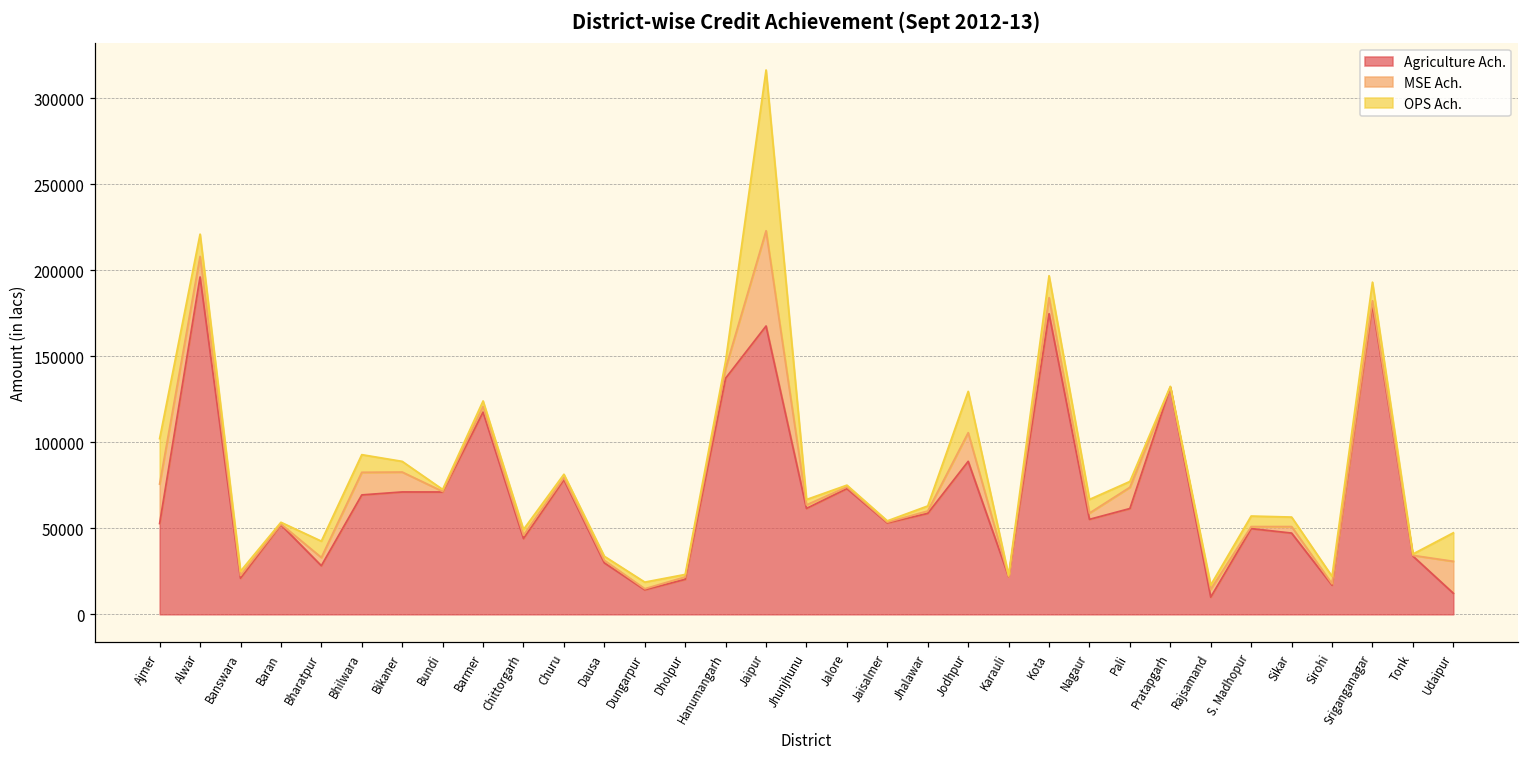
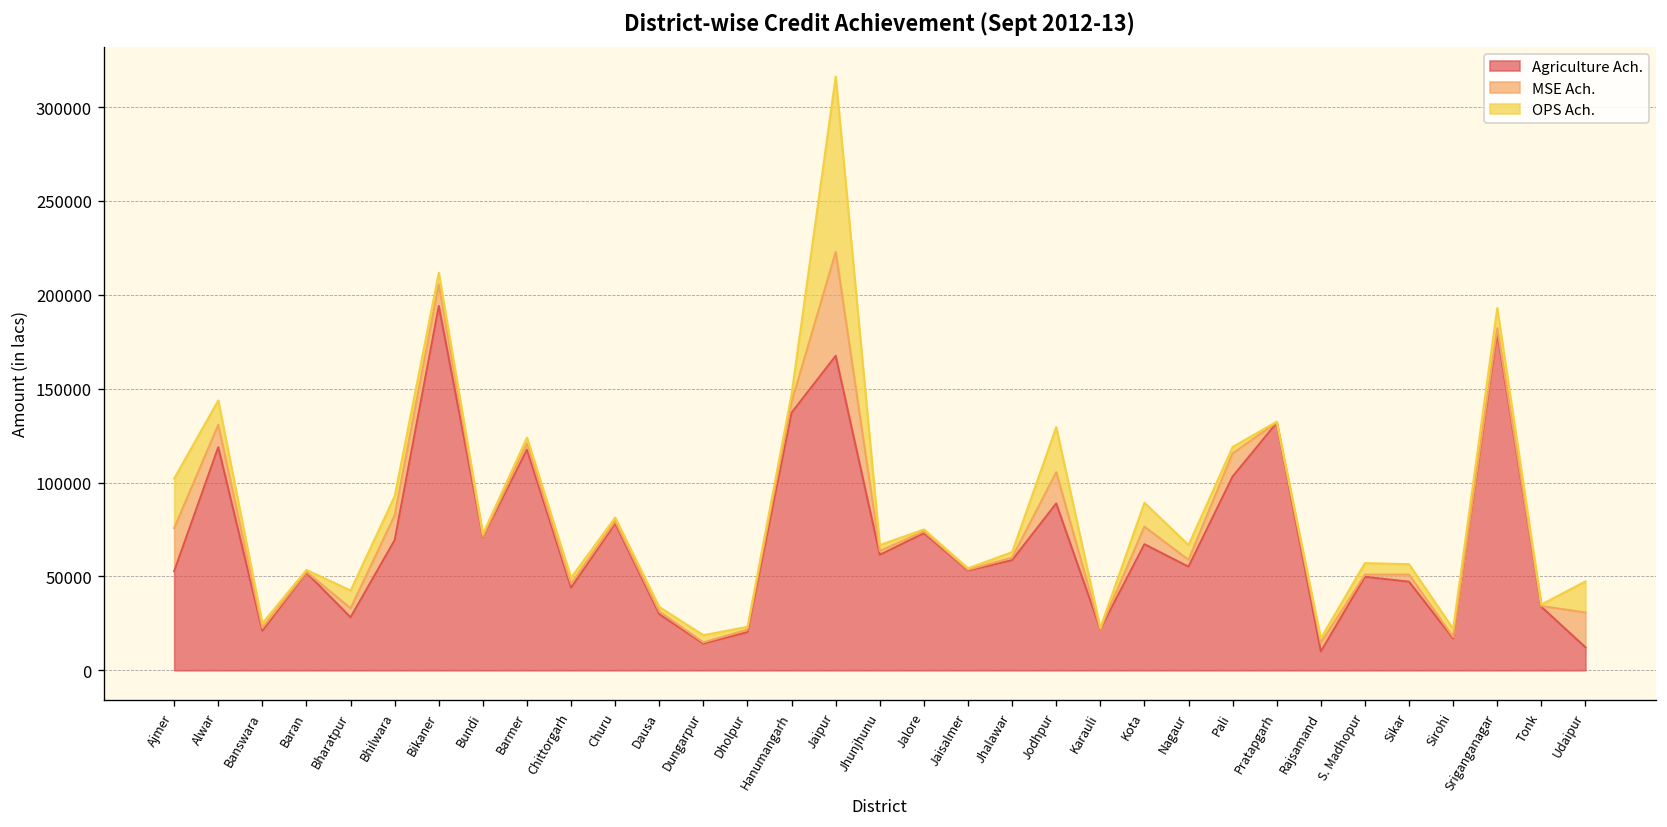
Agriculture Ach., Alwar: 196000 -> 119000
Agriculture Ach., Bikaner: 71000 -> 194000
Agriculture Ach., Kota: 175000 -> 67000
Agriculture Ach., Pali: 61000 -> 103000
